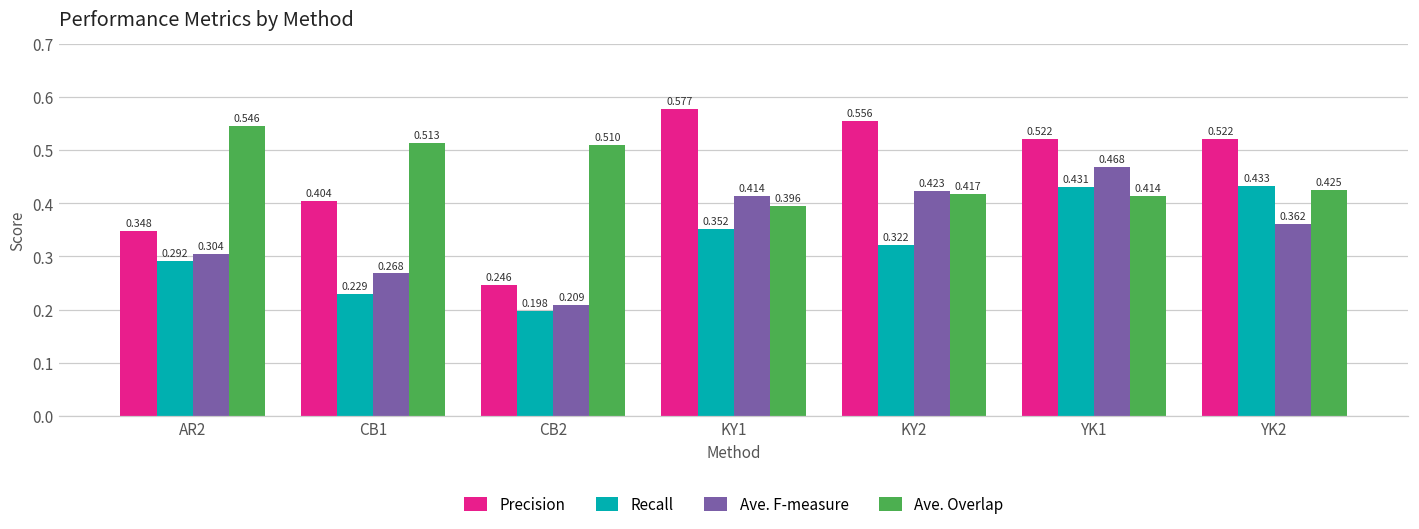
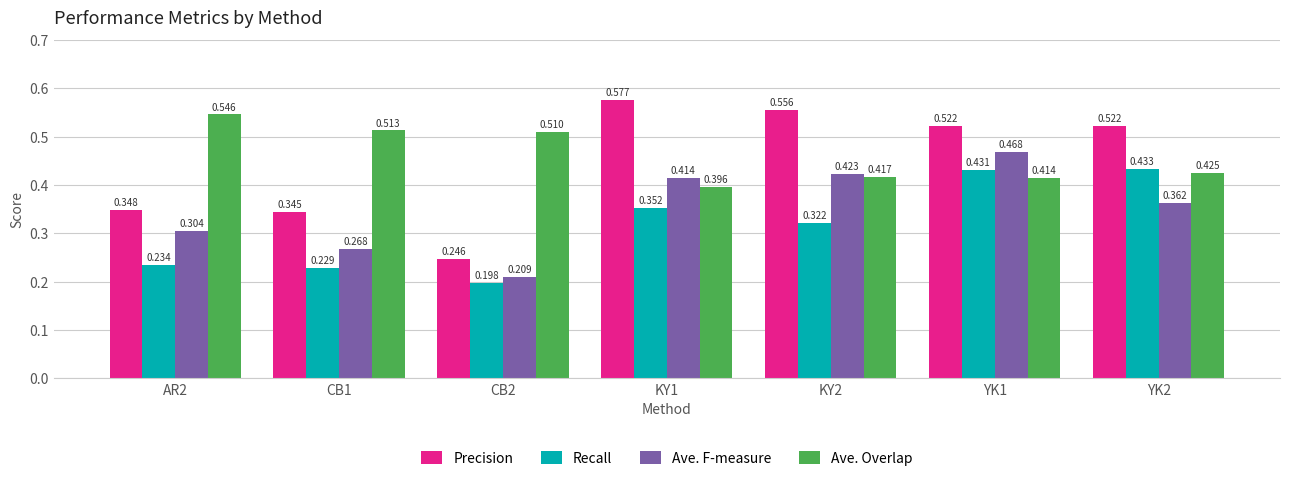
Recall, AR2: 0.292 -> 0.234
Precision, CB1: 0.404 -> 0.345
